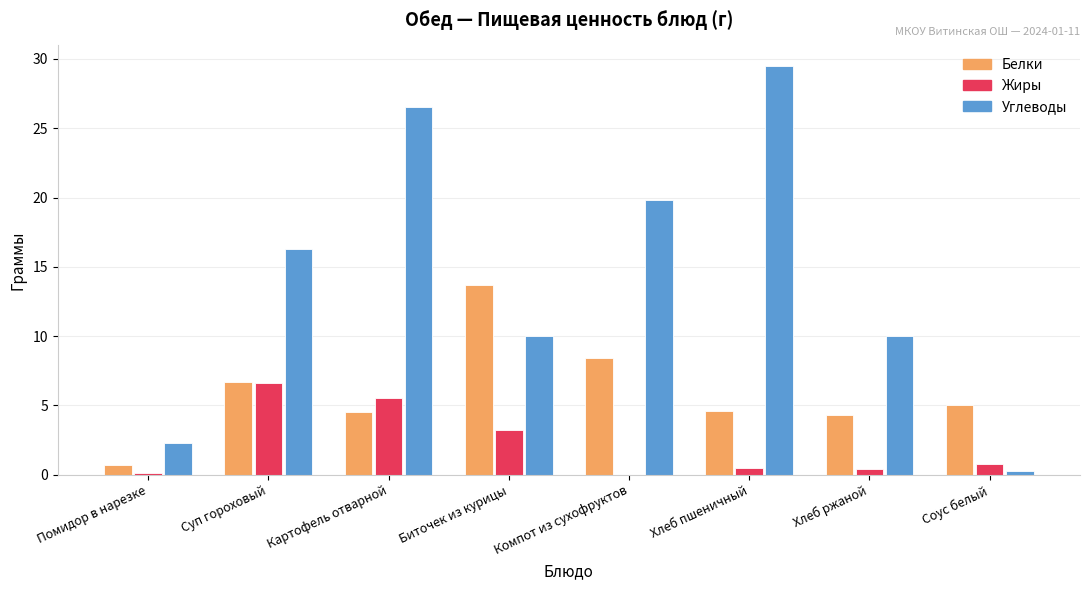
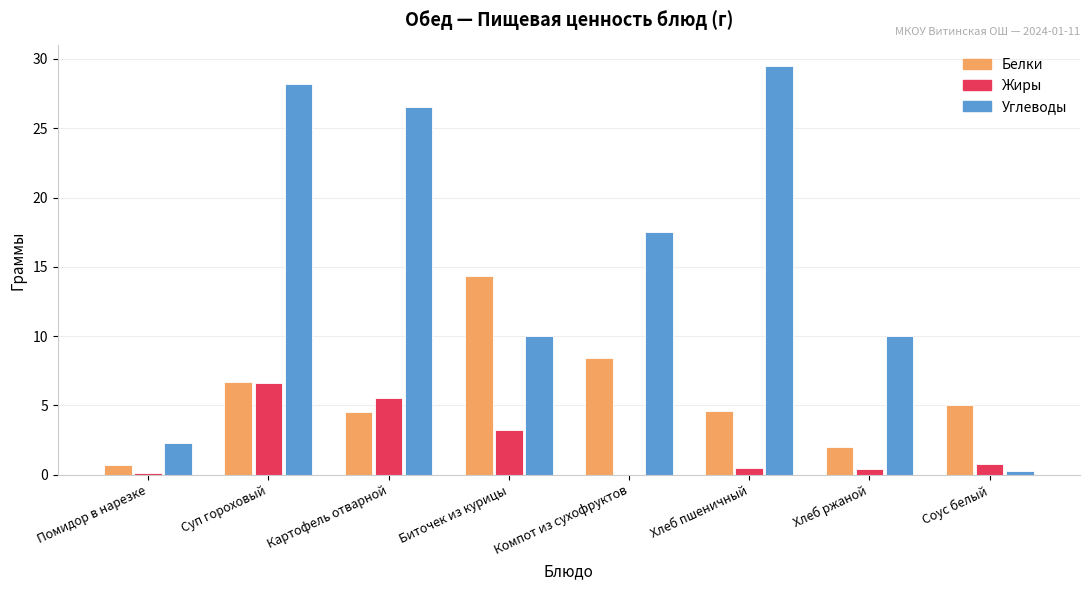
Углеводы, Суп гороховый: 16.3 -> 28.2
Белки, Биточек из курицы: 13.7 -> 14.3
Углеводы, Компот из сухофруктов: 19.8 -> 17.5
Белки, Хлеб ржаной: 4.3 -> 2.0
